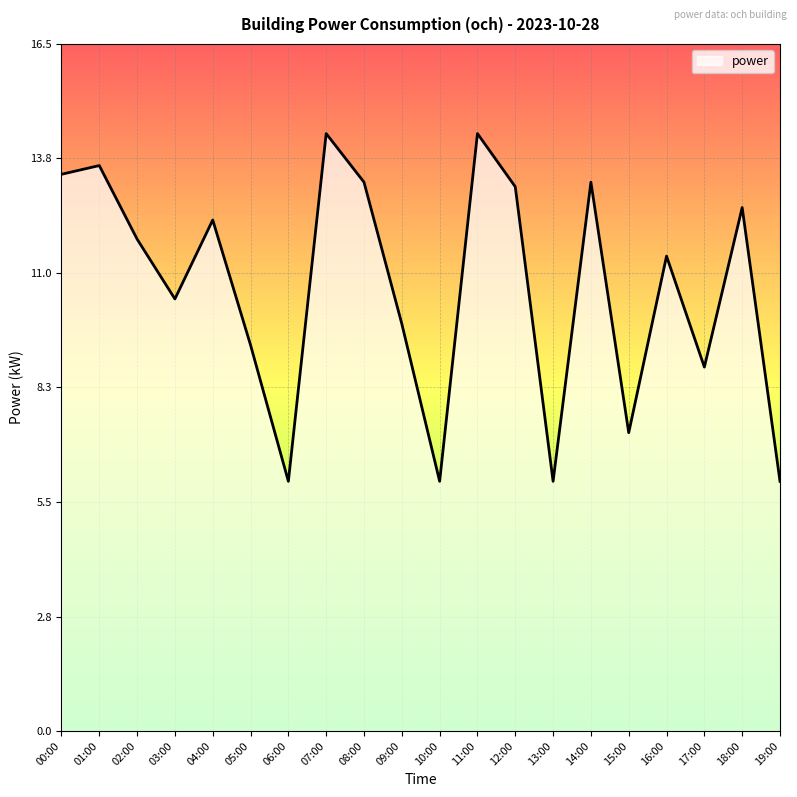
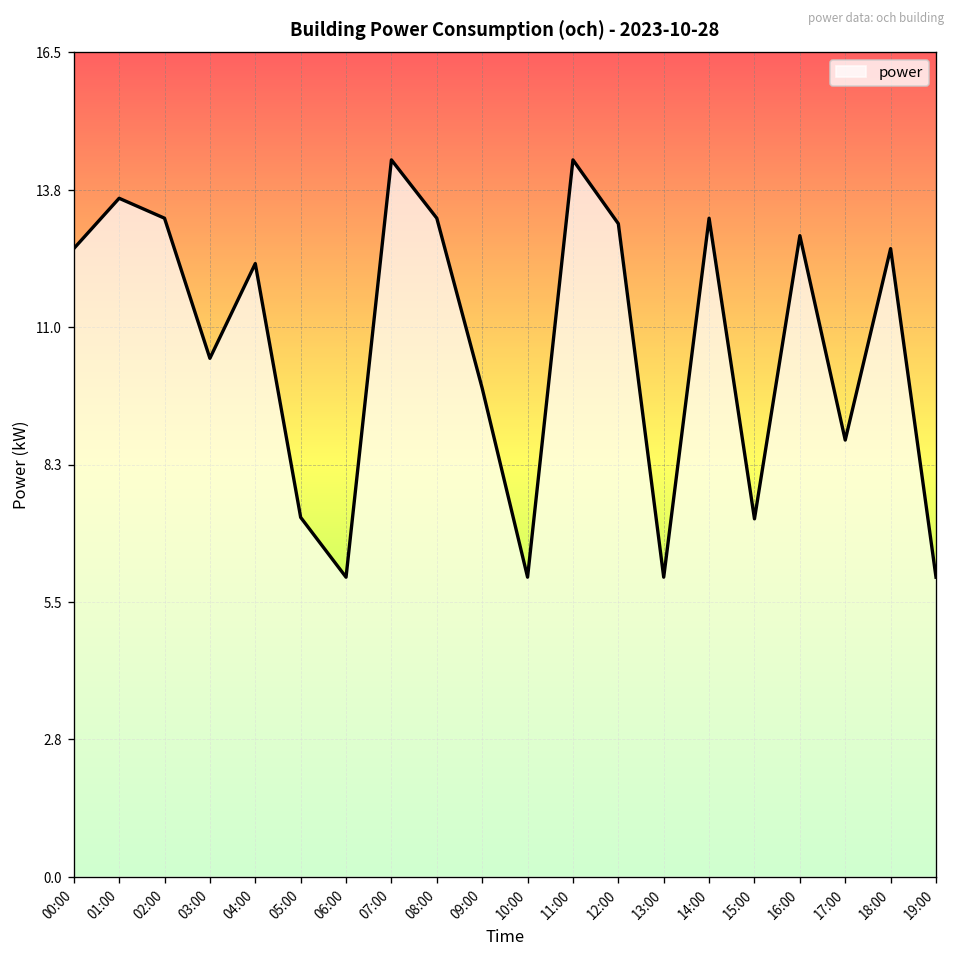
00:00: 13.4 -> 12.6
02:00: 11.8 -> 13.2
05:00: 9.3 -> 7.2
16:00: 11.4 -> 12.9
